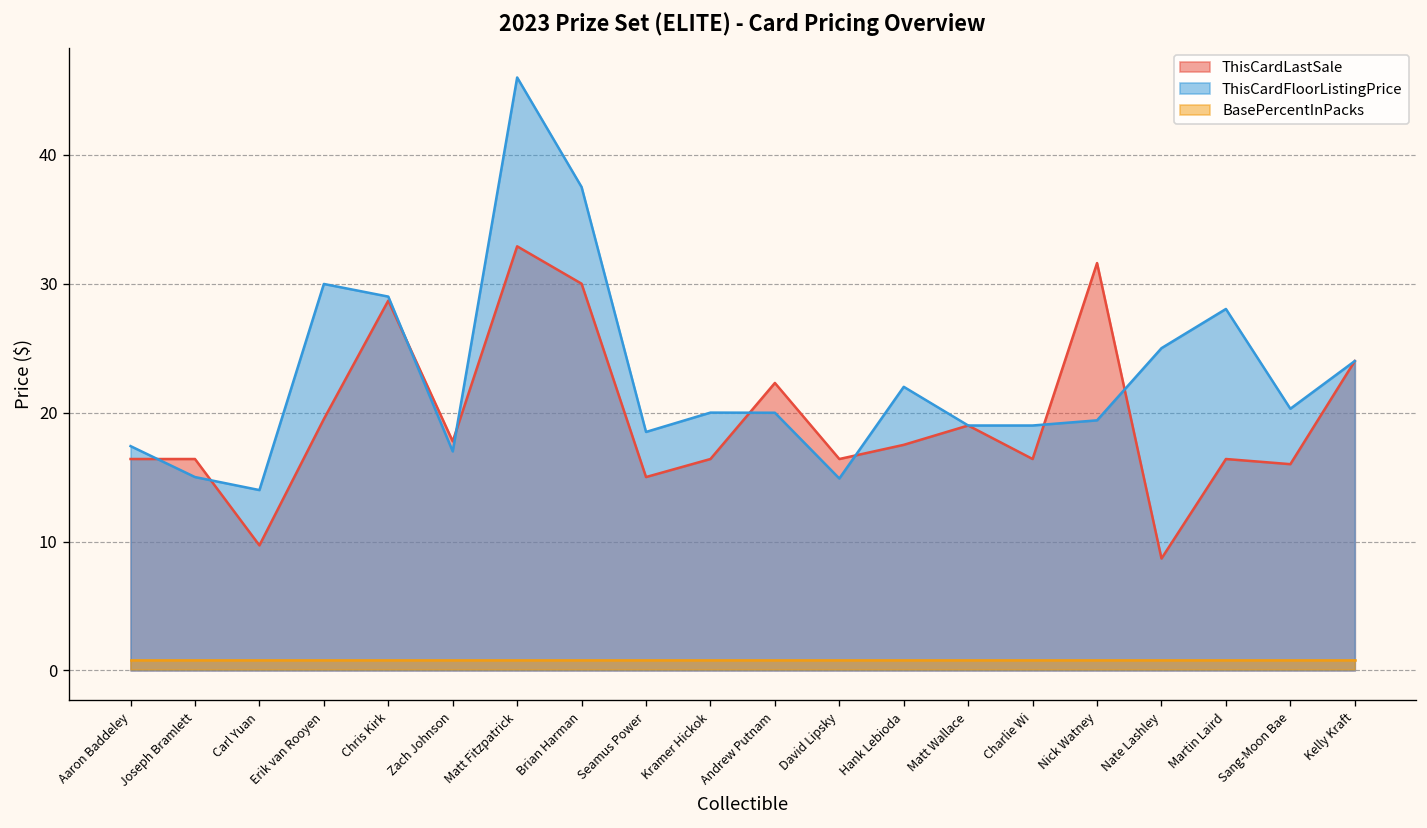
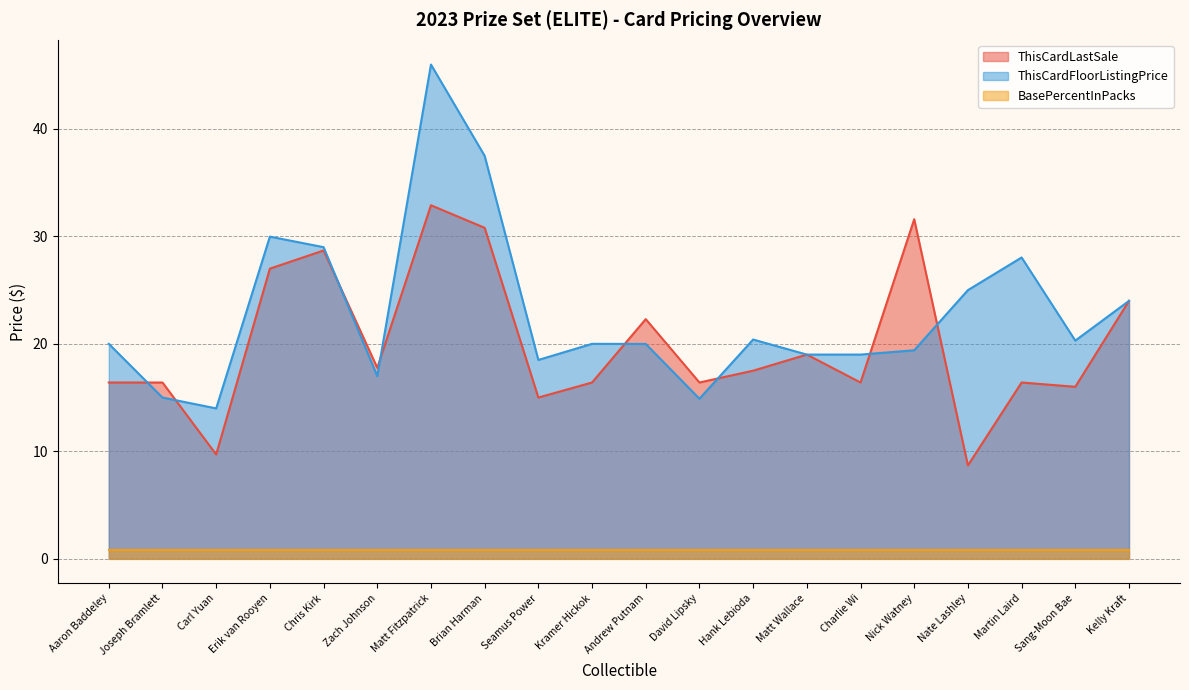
ThisCardFloorListingPrice, Aaron Baddeley: 17.4 -> 20.0
ThisCardLastSale, Erik van Rooyen: 19.5 -> 27.0
ThisCardLastSale, Brian Harman: 30.0 -> 30.8
ThisCardFloorListingPrice, Hank Lebioda: 22.0 -> 20.4
